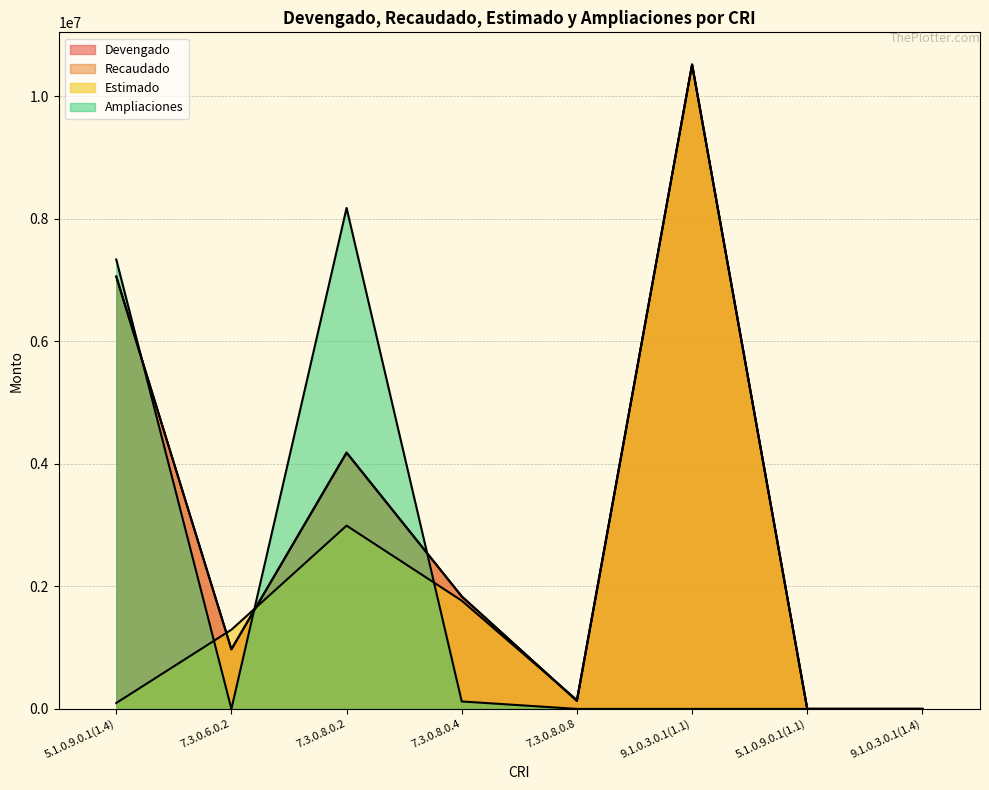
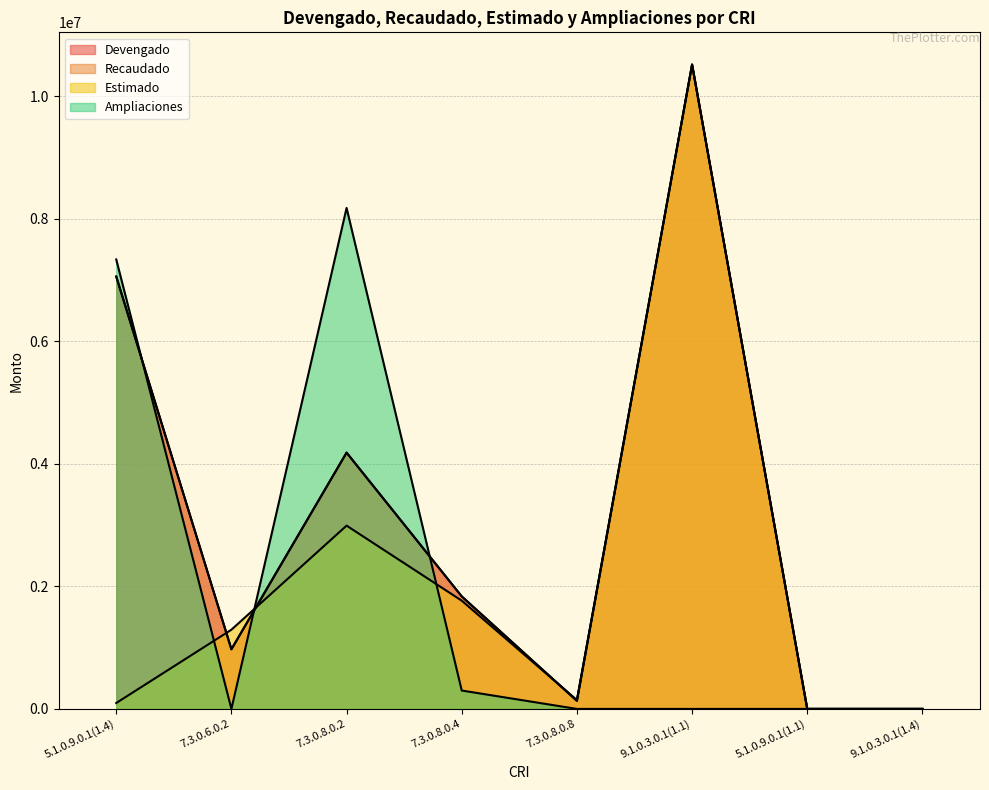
Ampliaciones, 7.3.0.8.0.4: 100000 -> 300000
